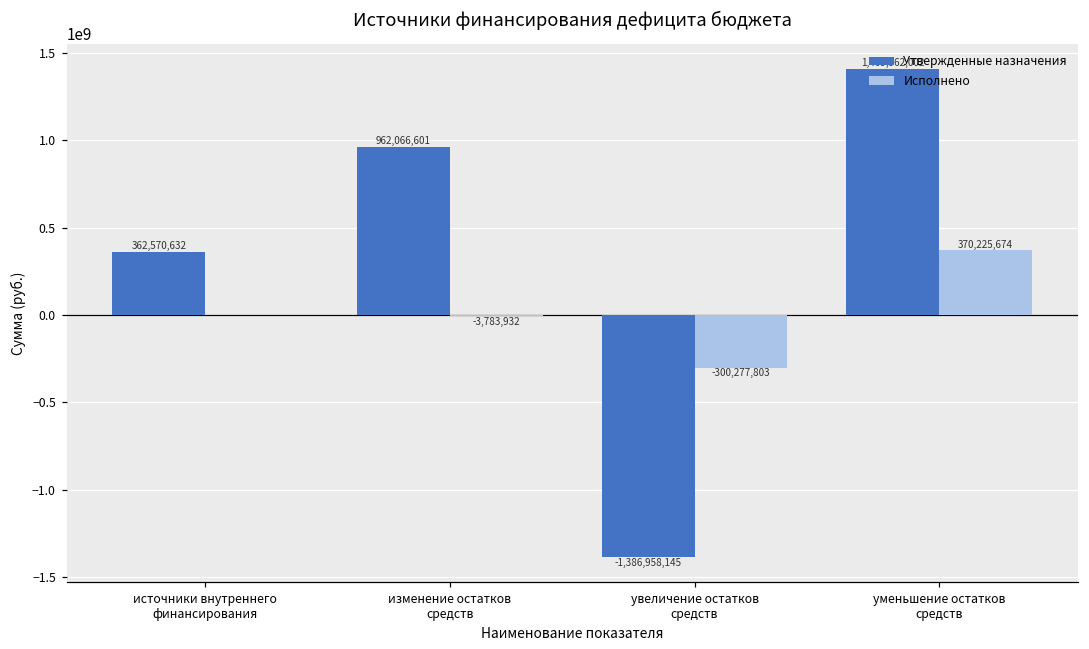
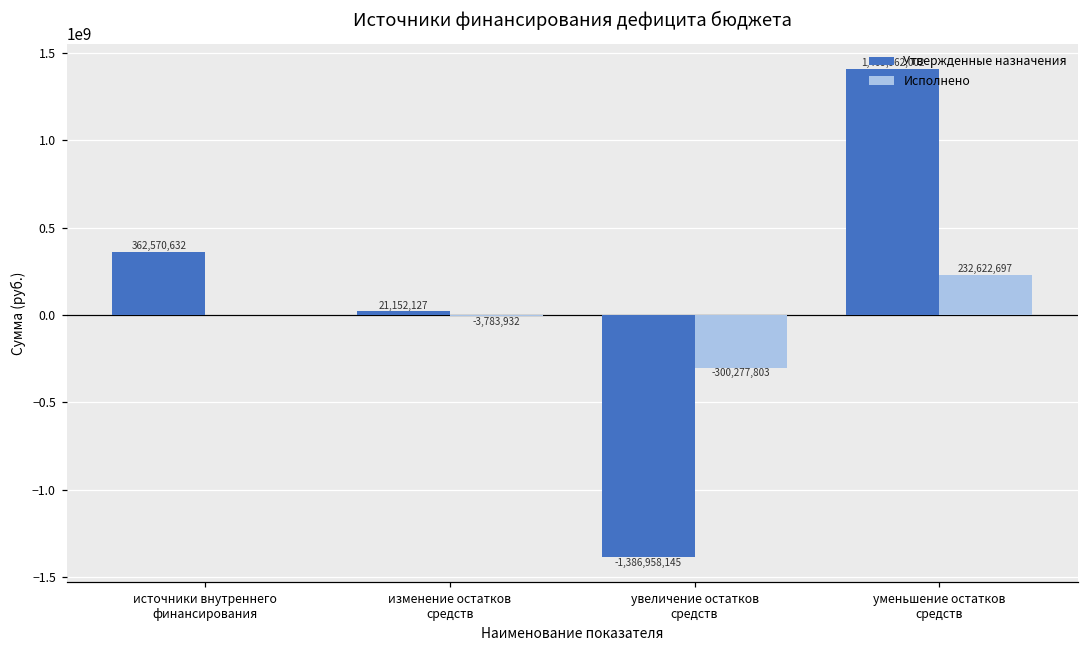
Утвержденные назначения, изменение остатков средств: 962,066,601 -> 21,152,127
Исполнено, уменьшение остатков средств: 370,225,674 -> 232,622,697
